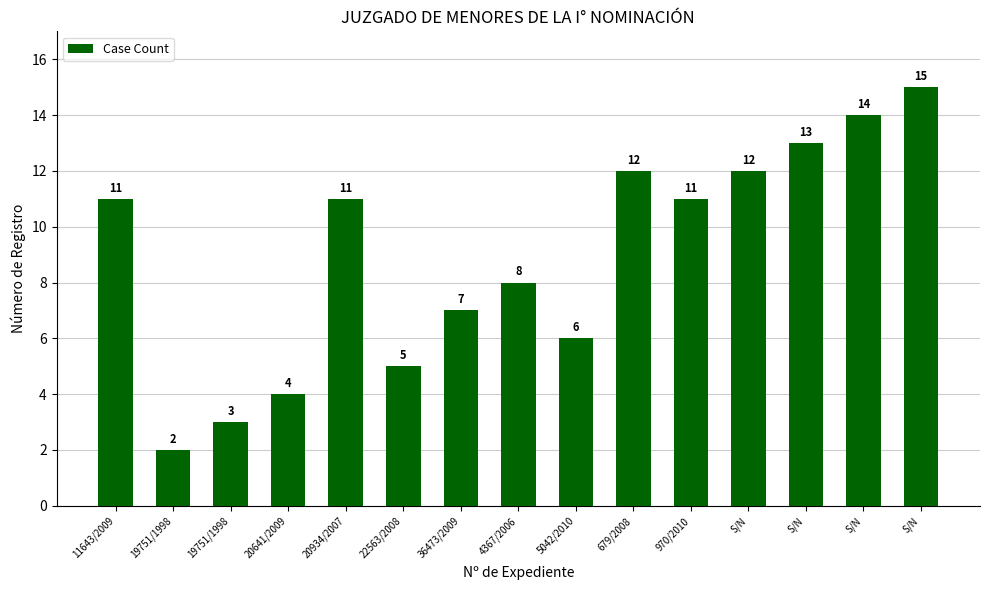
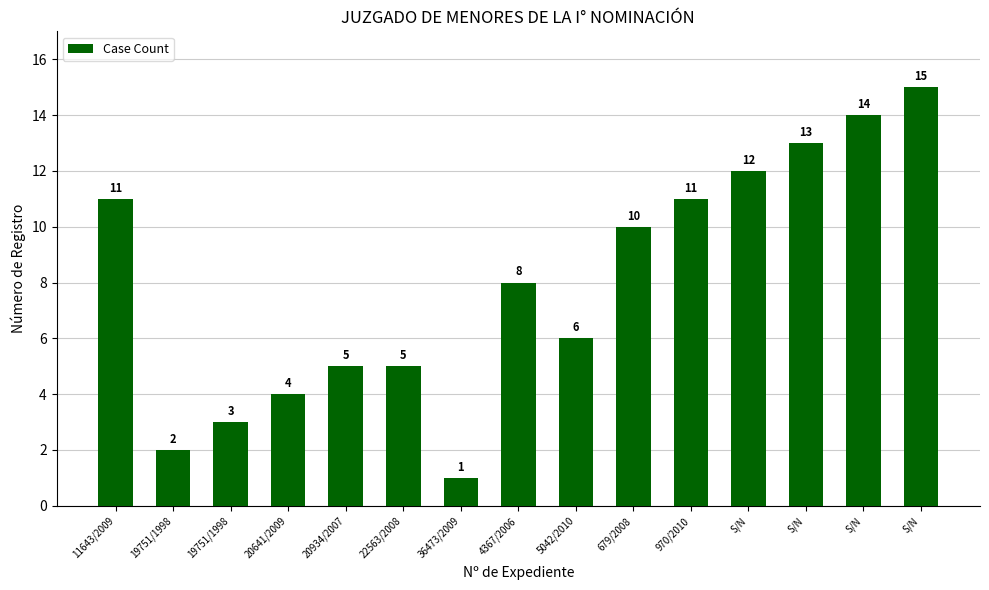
20934/2007: 11 -> 5
36473/2009: 7 -> 1
679/2008: 12 -> 10
